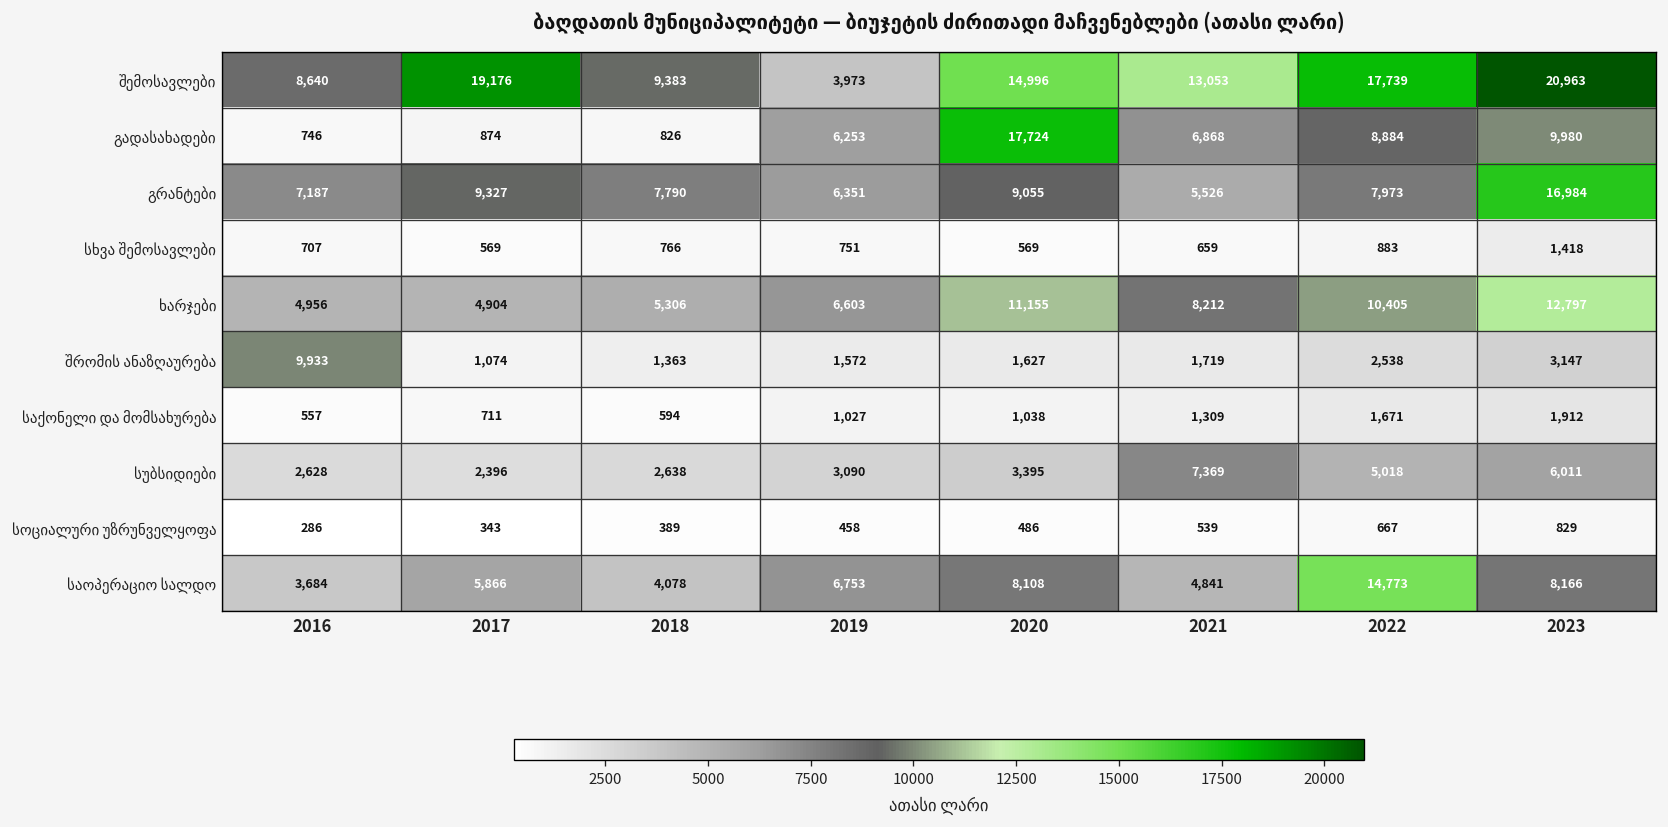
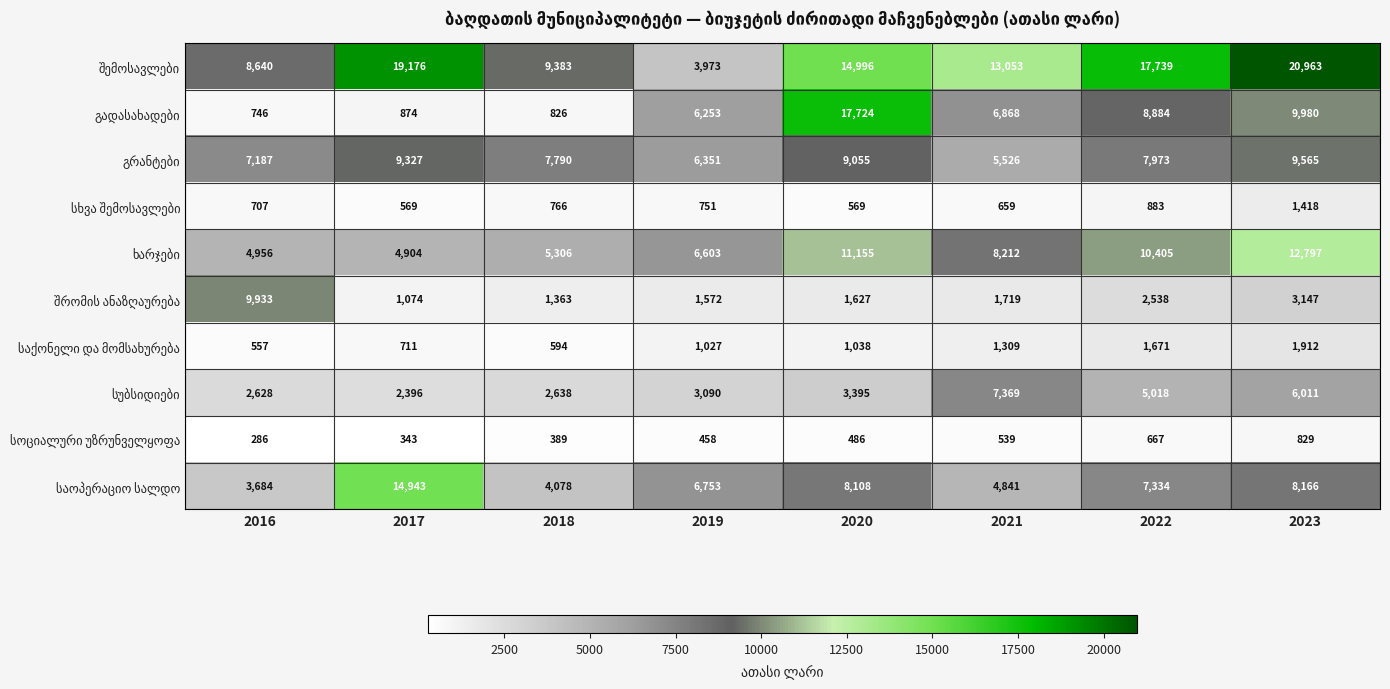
გრანტები, 2023: 16,984 -> 9,565
საოპერაციო სალდო, 2017: 5,866 -> 14,943
საოპერაციო სალდო, 2022: 14,773 -> 7,334
